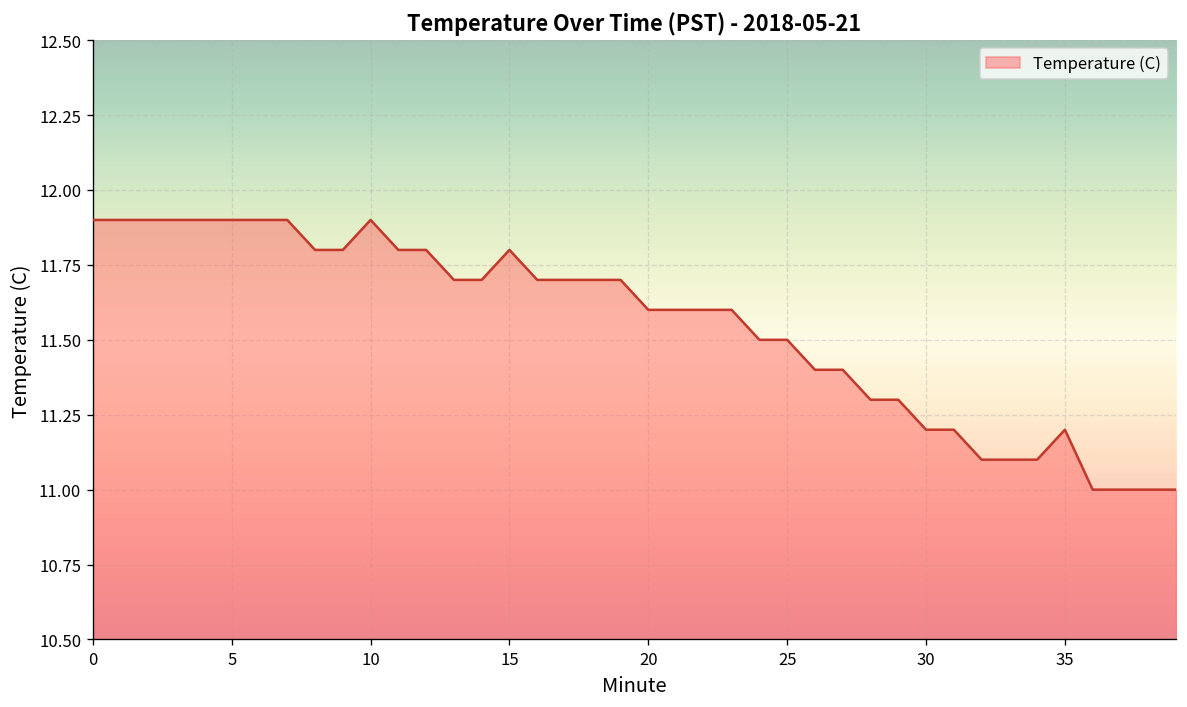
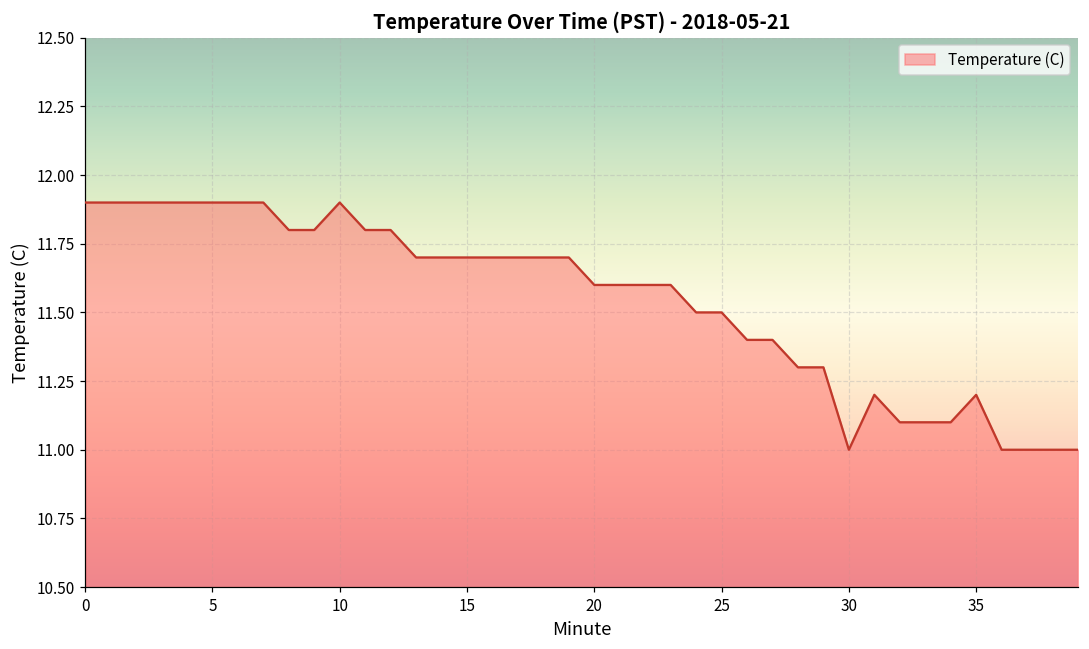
15: 11.8 -> 11.7
30: 11.2 -> 11.0
